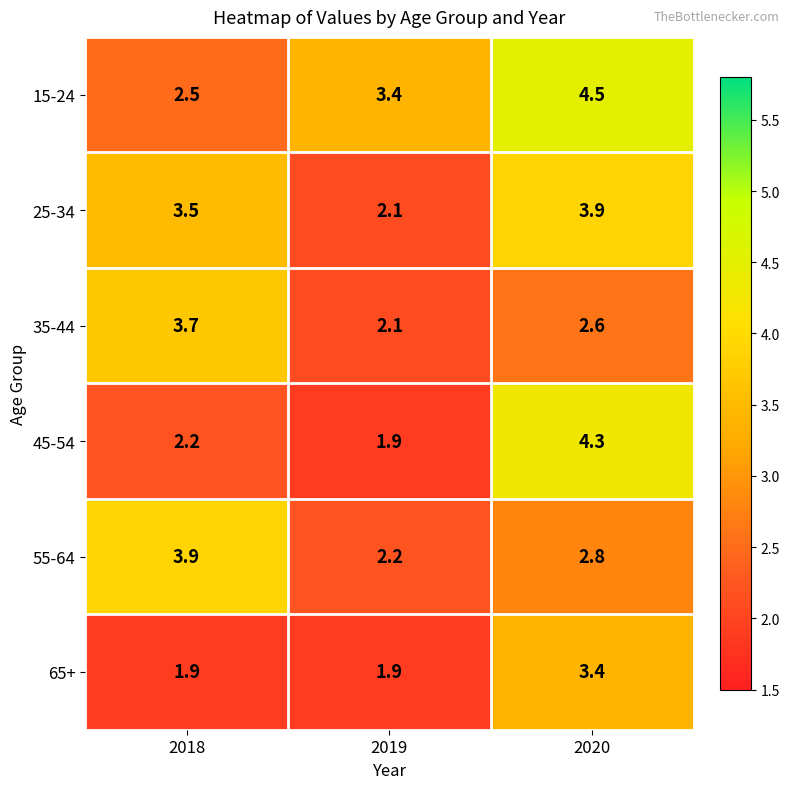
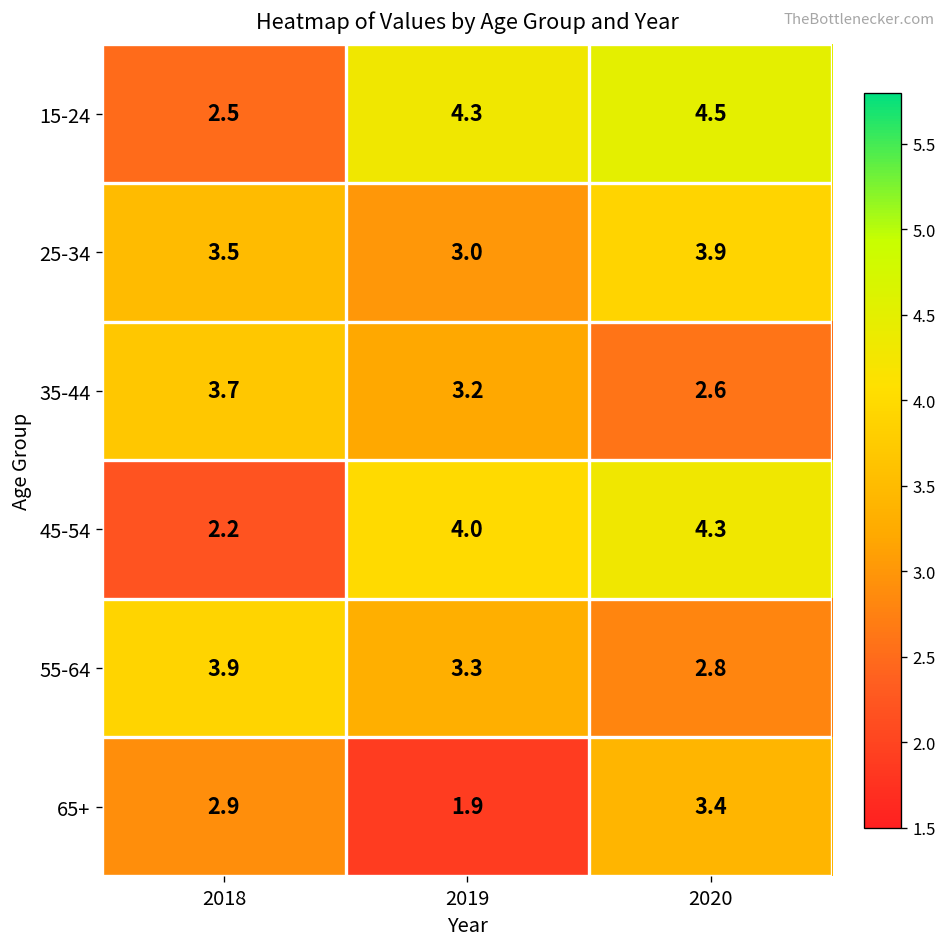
15-24, 2019: 3.4 -> 4.3
25-34, 2019: 2.1 -> 3.0
35-44, 2019: 2.1 -> 3.2
45-54, 2019: 1.9 -> 4.0
55-64, 2019: 2.2 -> 3.3
65+, 2018: 1.9 -> 2.9
